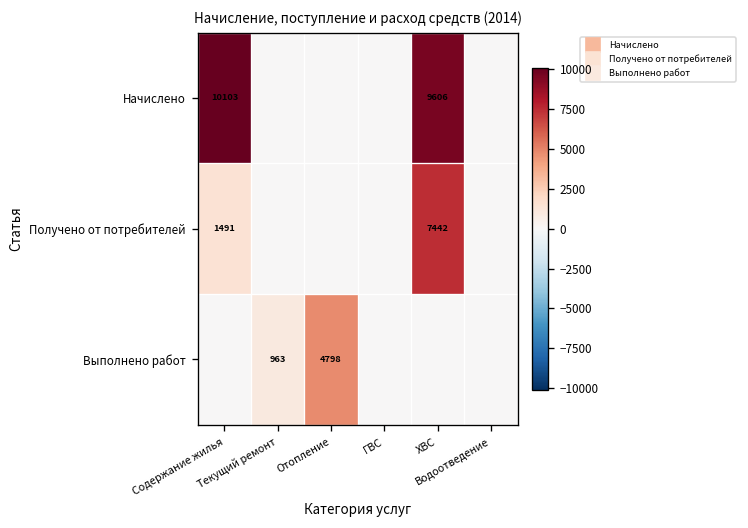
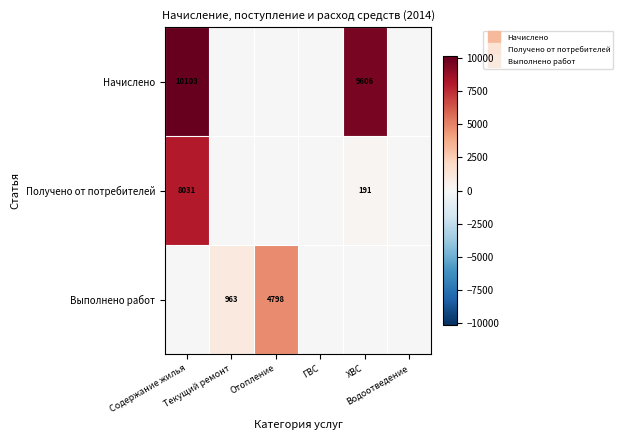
Получено от потребителей, Содержание жилья: 1491 -> 8031
Получено от потребителей, ХВС: 7442 -> 191
